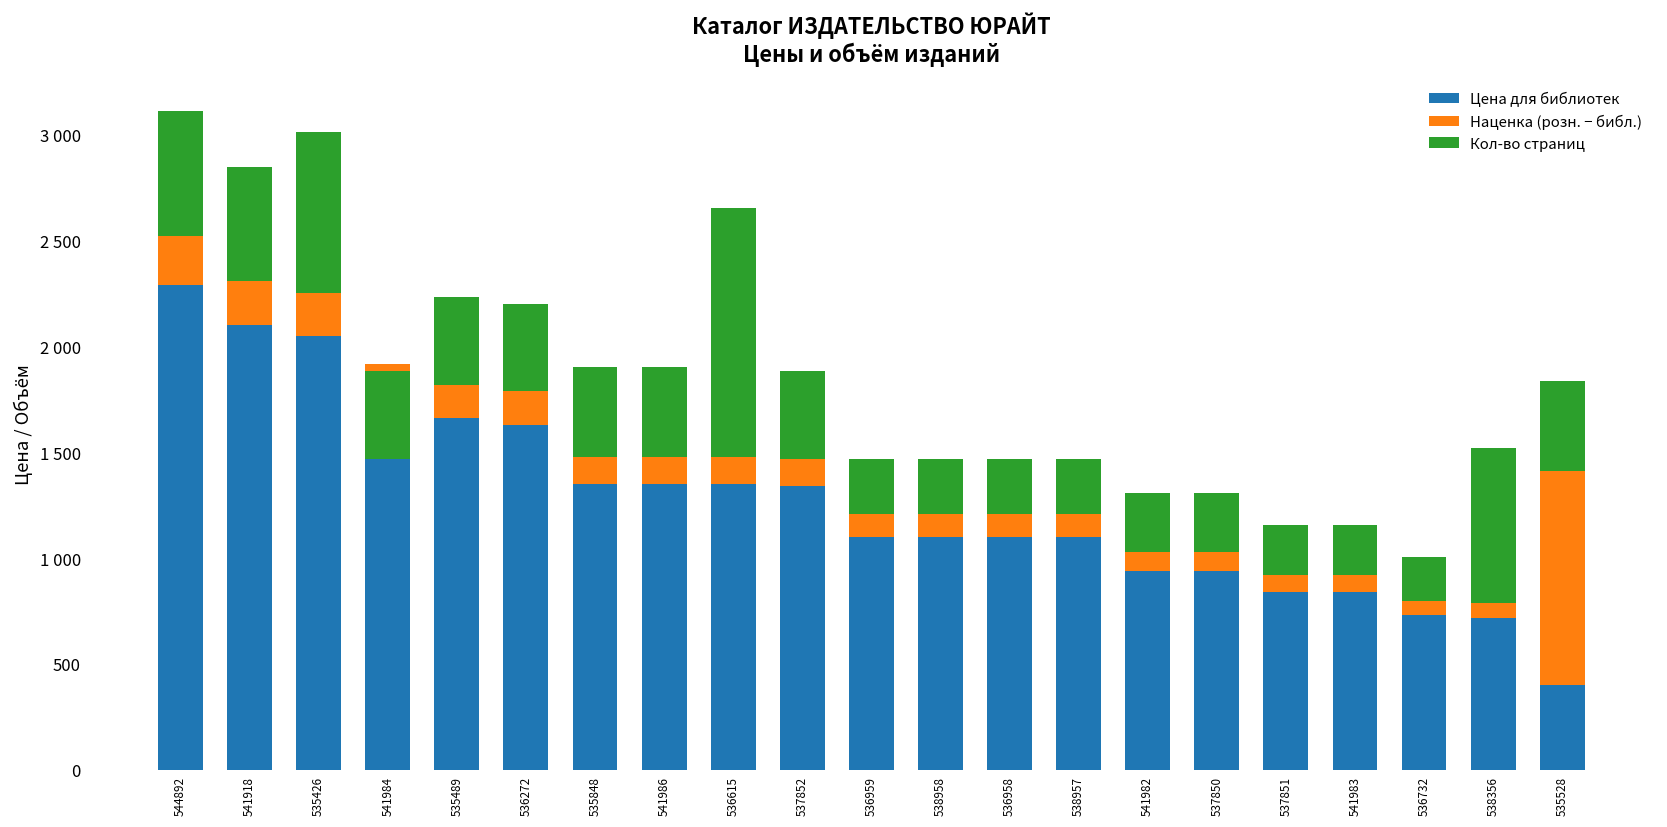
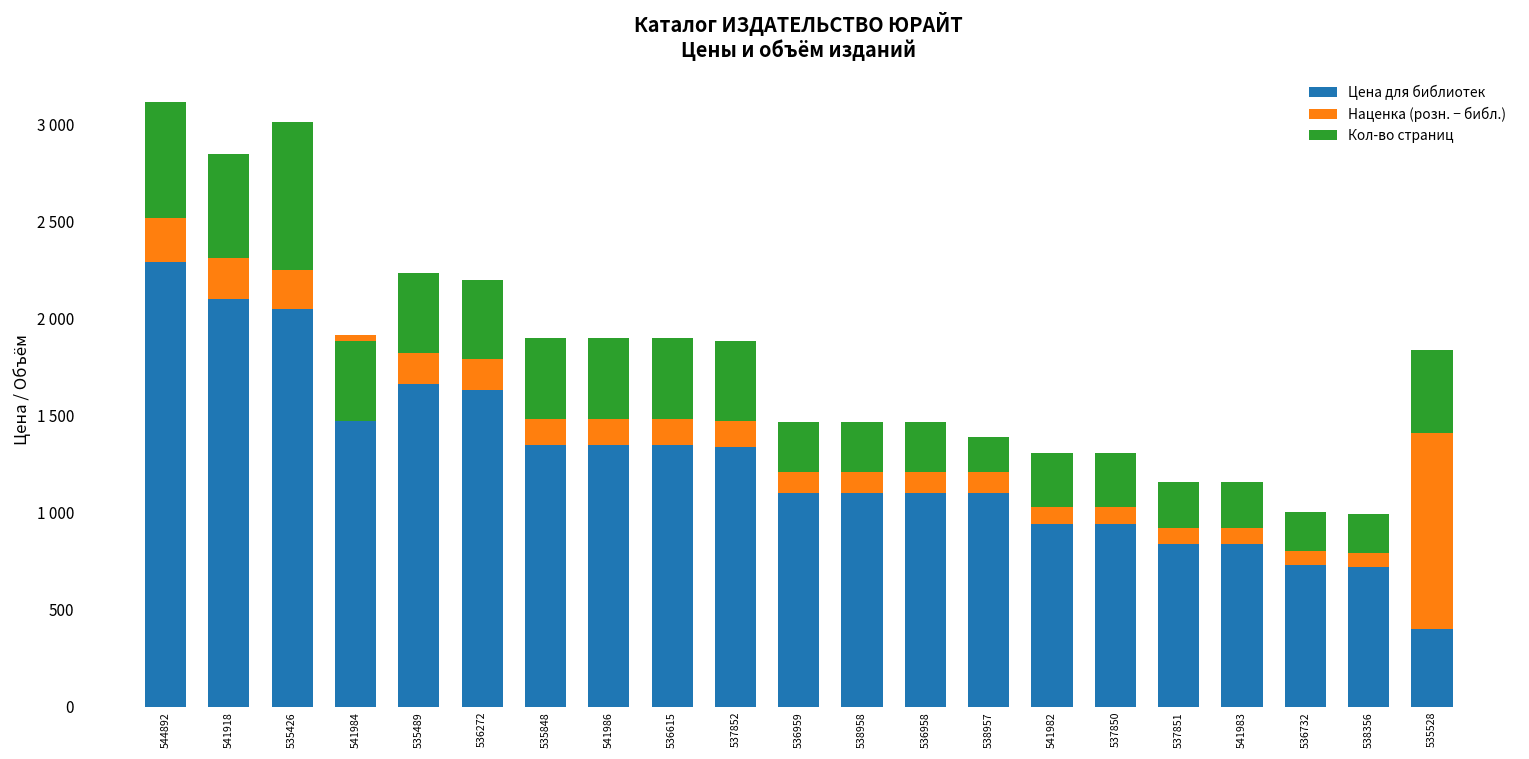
Кол-во страниц, 536615: 1180 -> 420
Кол-во страниц, 538957: 260 -> 180
Кол-во страниц, 538356: 730 -> 200
